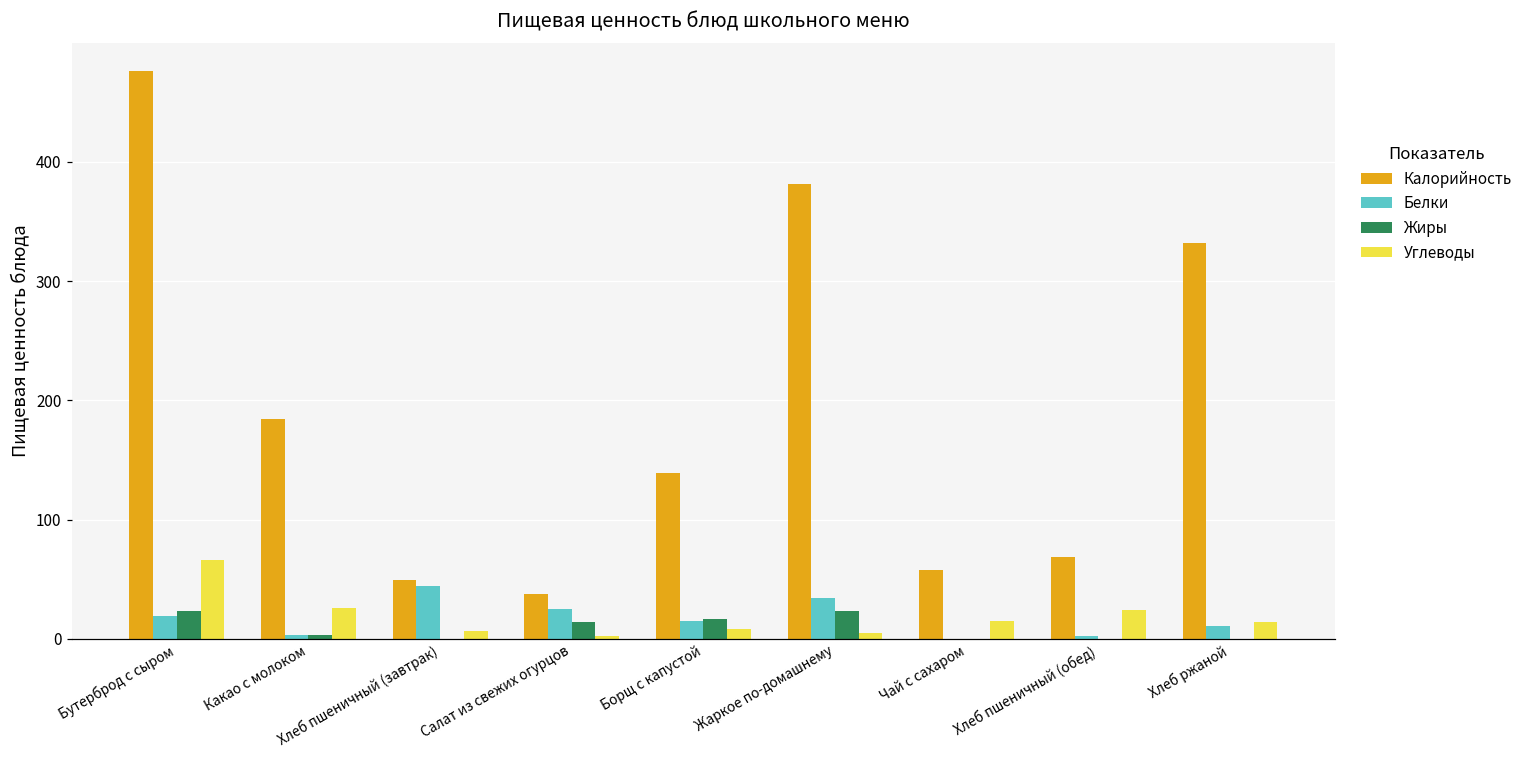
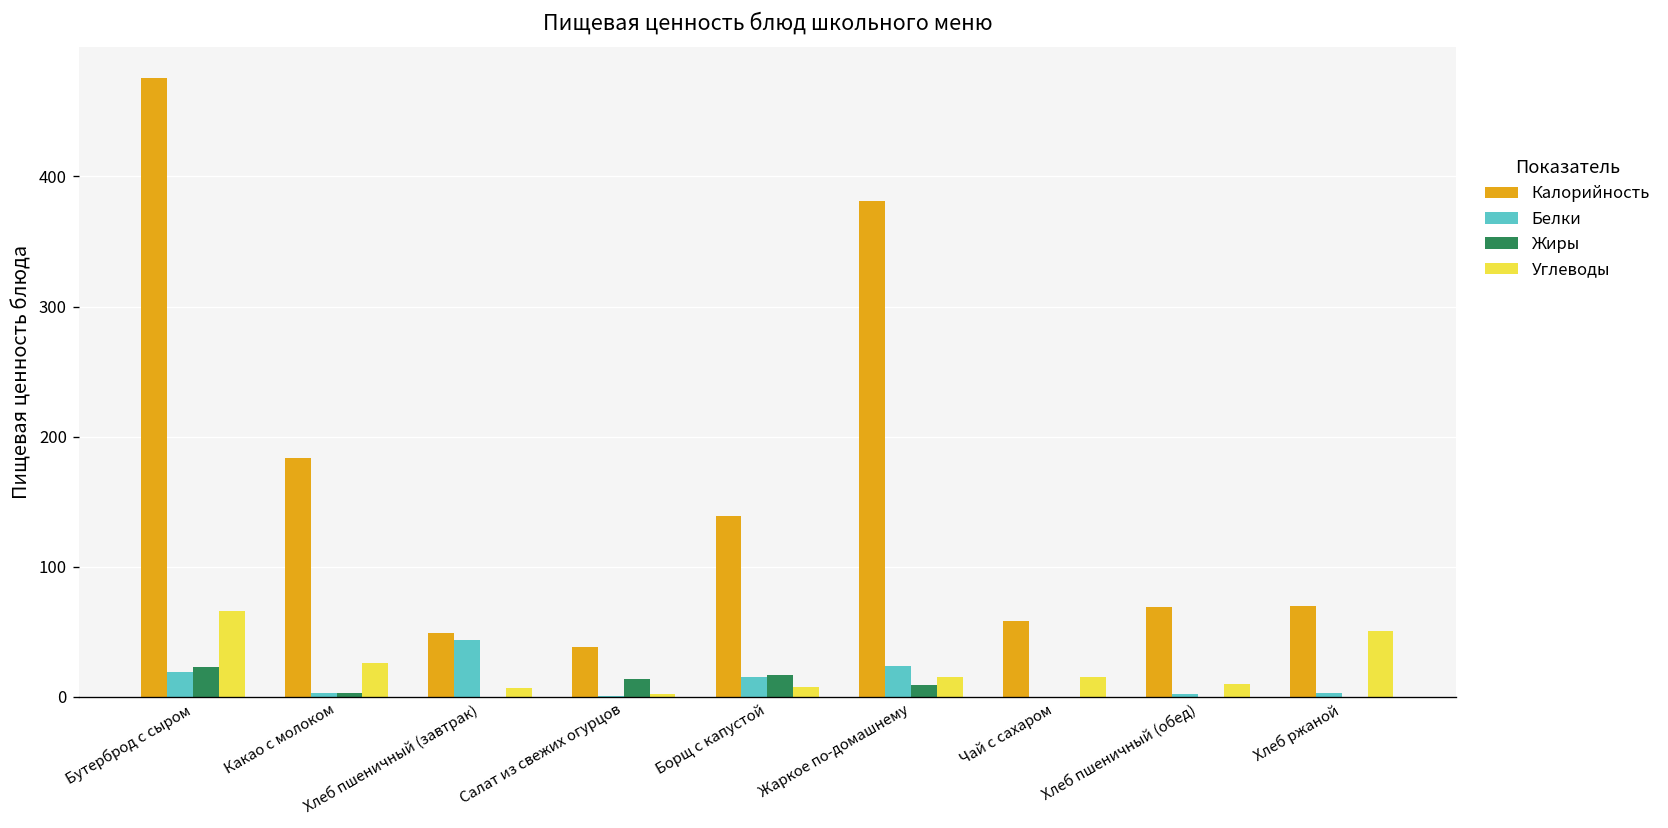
Белки, Салат из свежих огурцов: 25 -> 1
Белки, Жаркое по-домашнему: 34 -> 24
Жиры, Жаркое по-домашнему: 23 -> 9
Углеводы, Жаркое по-домашнему: 5 -> 15
Углеводы, Хлеб пшеничный (обед): 24 -> 10
Калорийность, Хлеб ржаной: 332 -> 70
Белки, Хлеб ржаной: 11 -> 3
Углеводы, Хлеб ржаной: 14 -> 51
